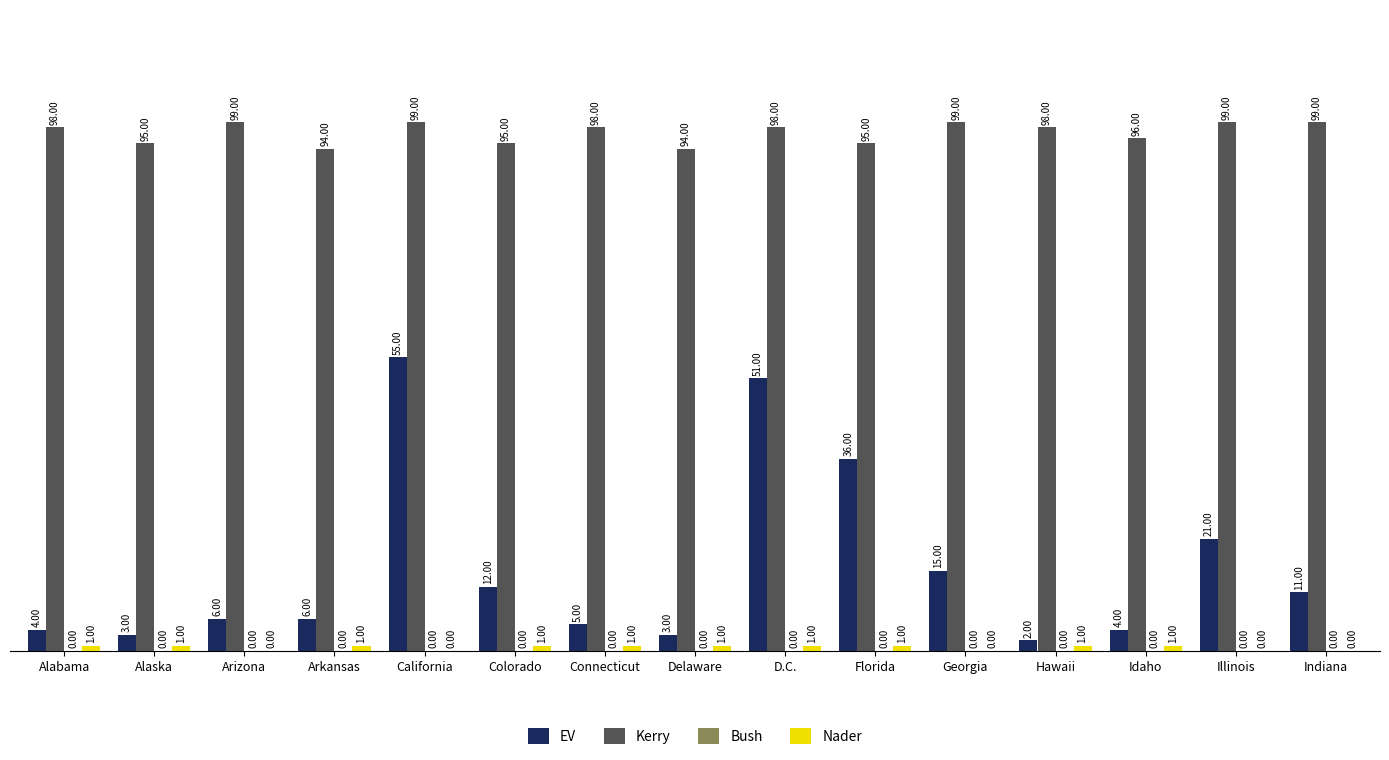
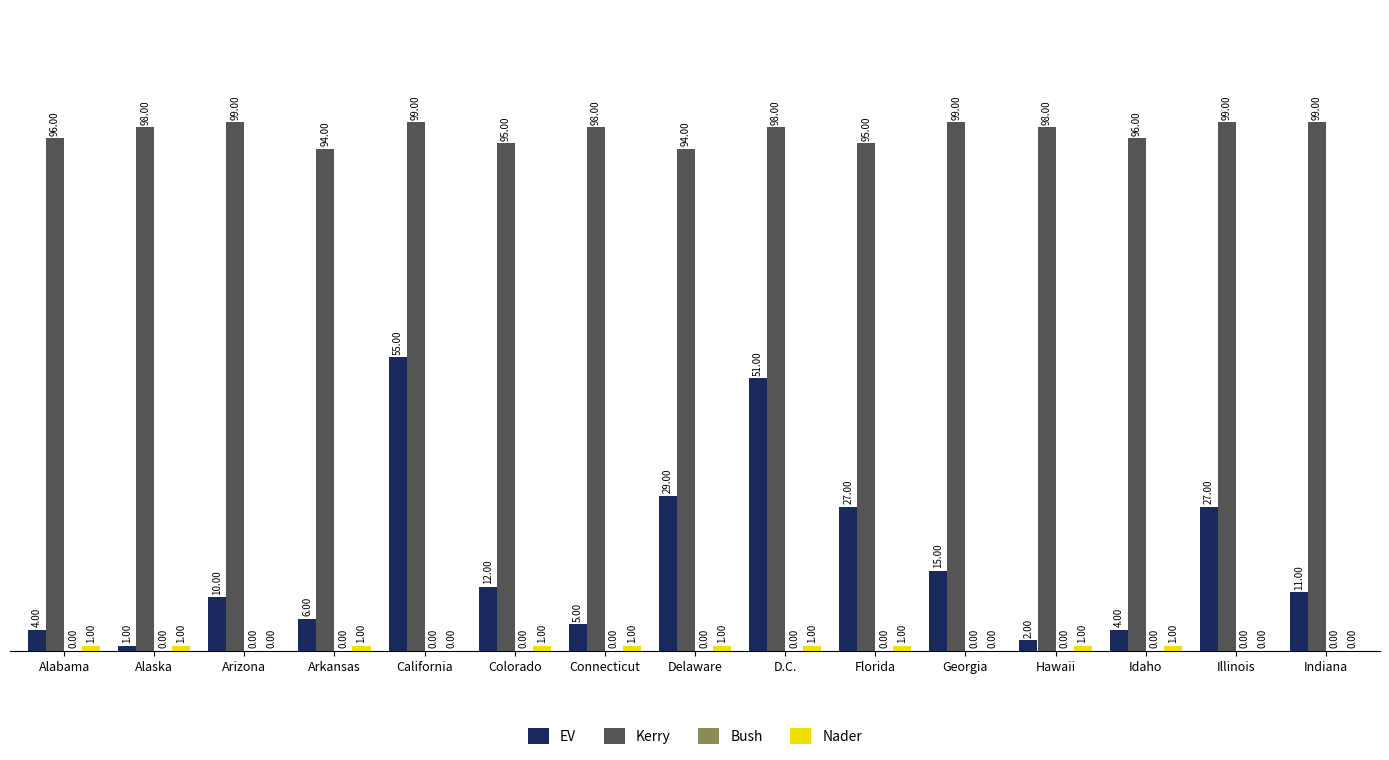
Kerry, Alabama: 98.00 -> 96.00
EV, Alaska: 3.00 -> 1.00
Kerry, Alaska: 95.00 -> 98.00
EV, Arizona: 6.00 -> 10.00
EV, Delaware: 3.00 -> 29.00
EV, Florida: 36.00 -> 27.00
EV, Illinois: 21.00 -> 27.00
